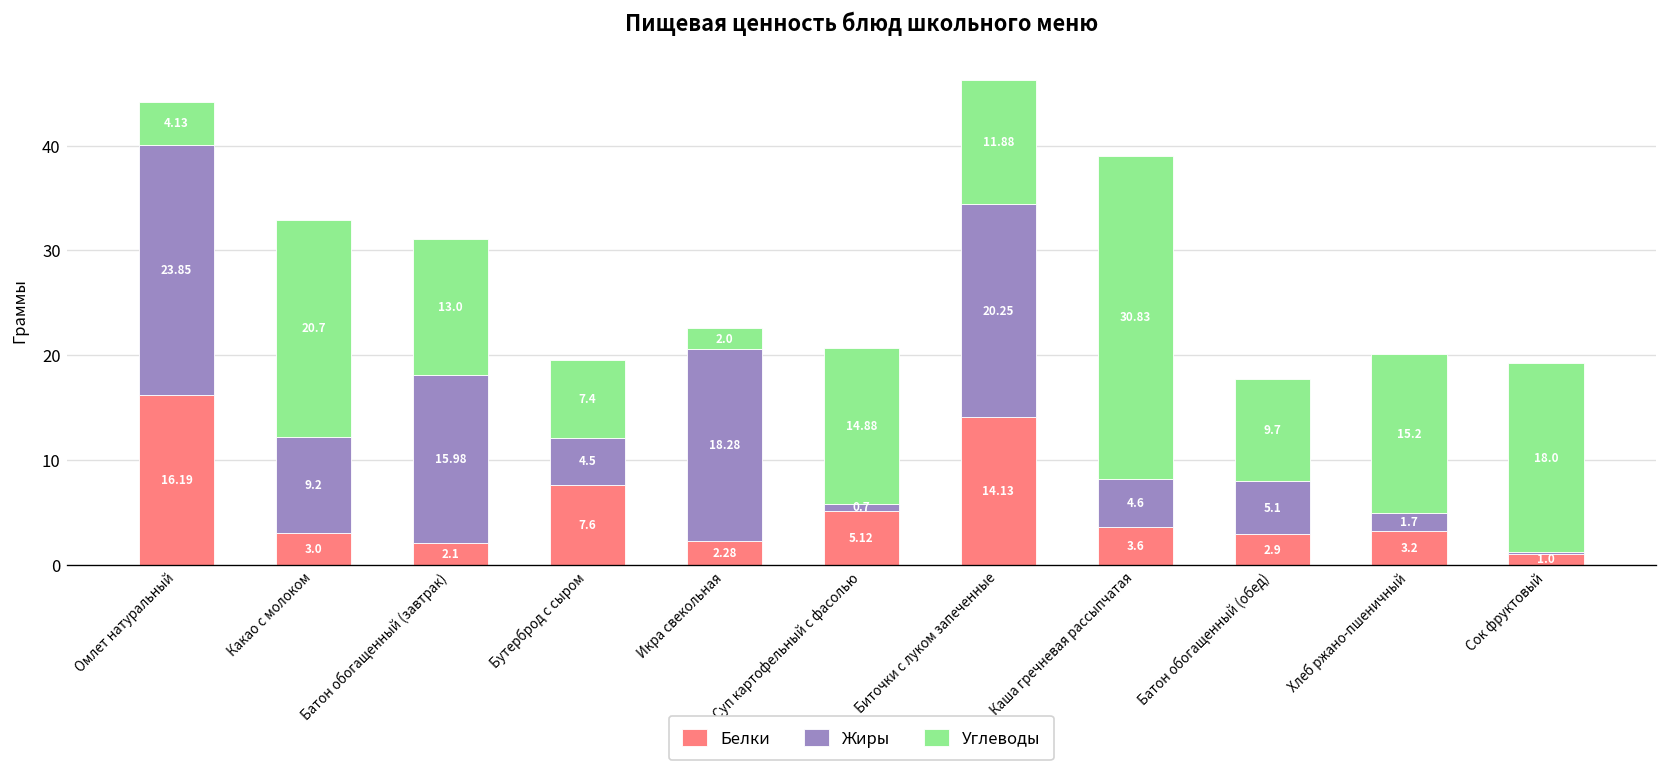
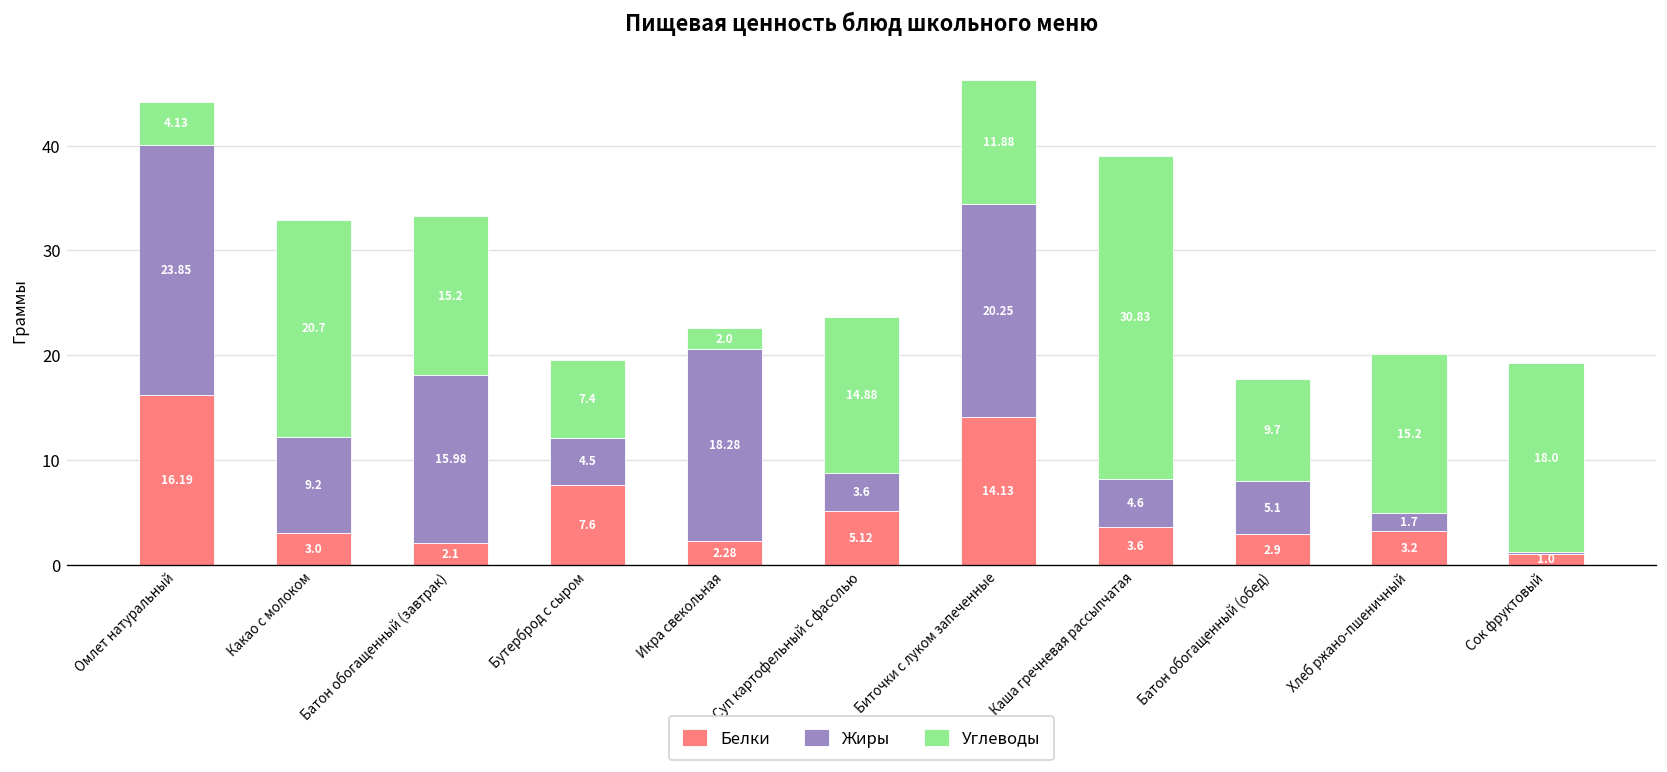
Углеводы, Батон обогащенный (завтрак): 13.0 -> 15.2
Жиры, Суп картофельный с фасолью: 0.7 -> 3.6
